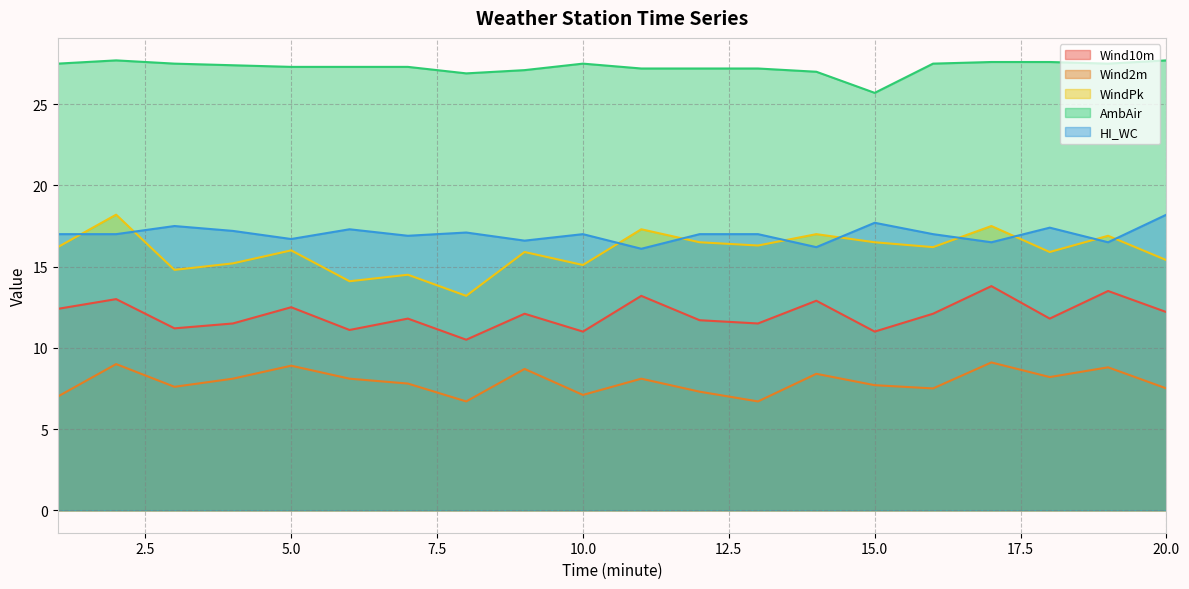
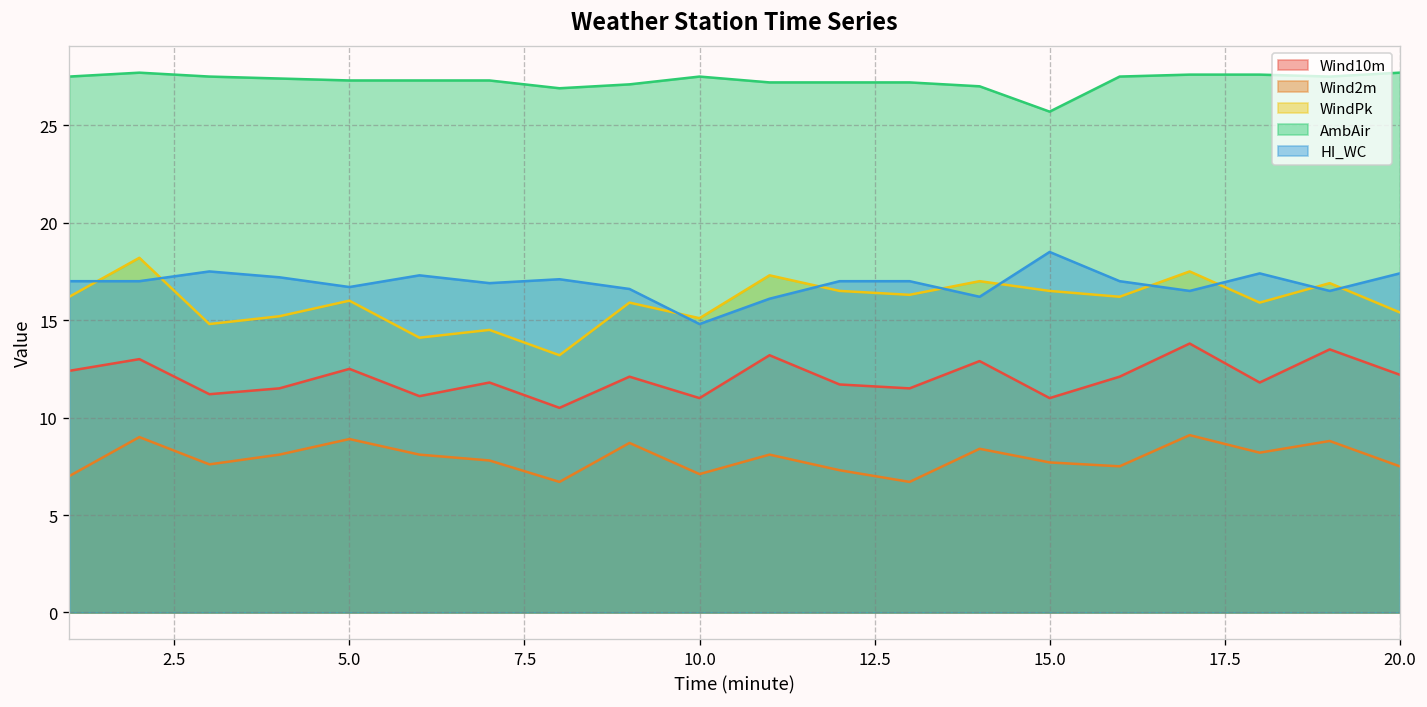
HI_WC, 10.0: 17.0 -> 14.8
HI_WC, 15.0: 17.7 -> 18.5
HI_WC, 20.0: 18.2 -> 17.4
